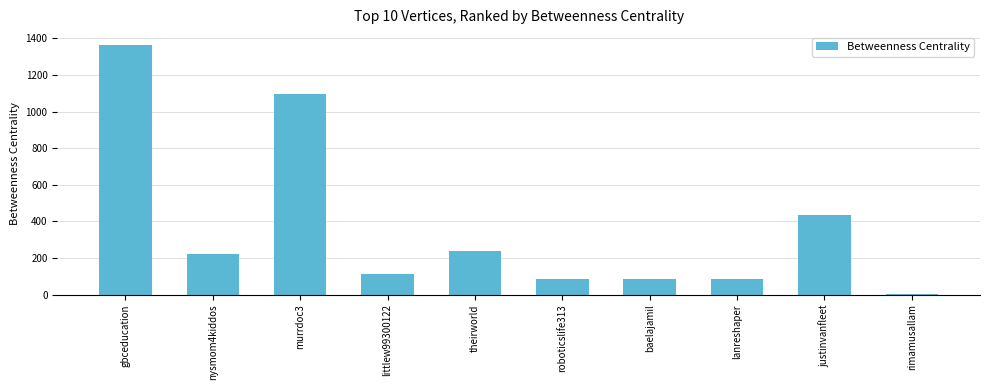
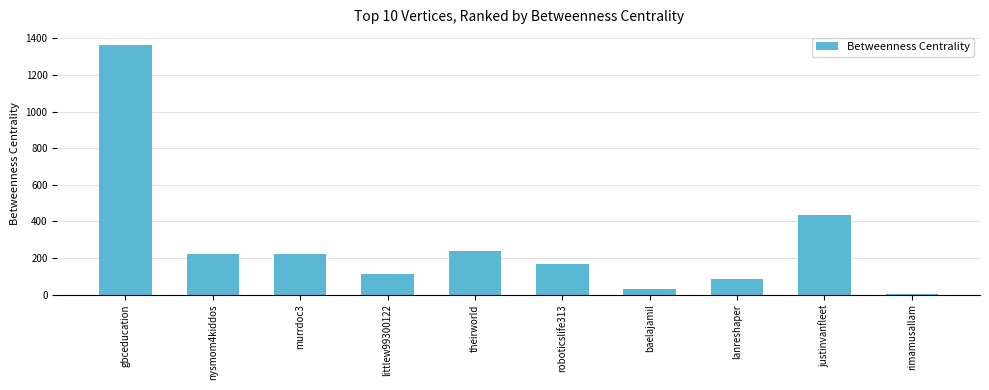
murrdoc3: 1100 -> 220
roboticslife313: 90 -> 170
baelajamil: 90 -> 30
